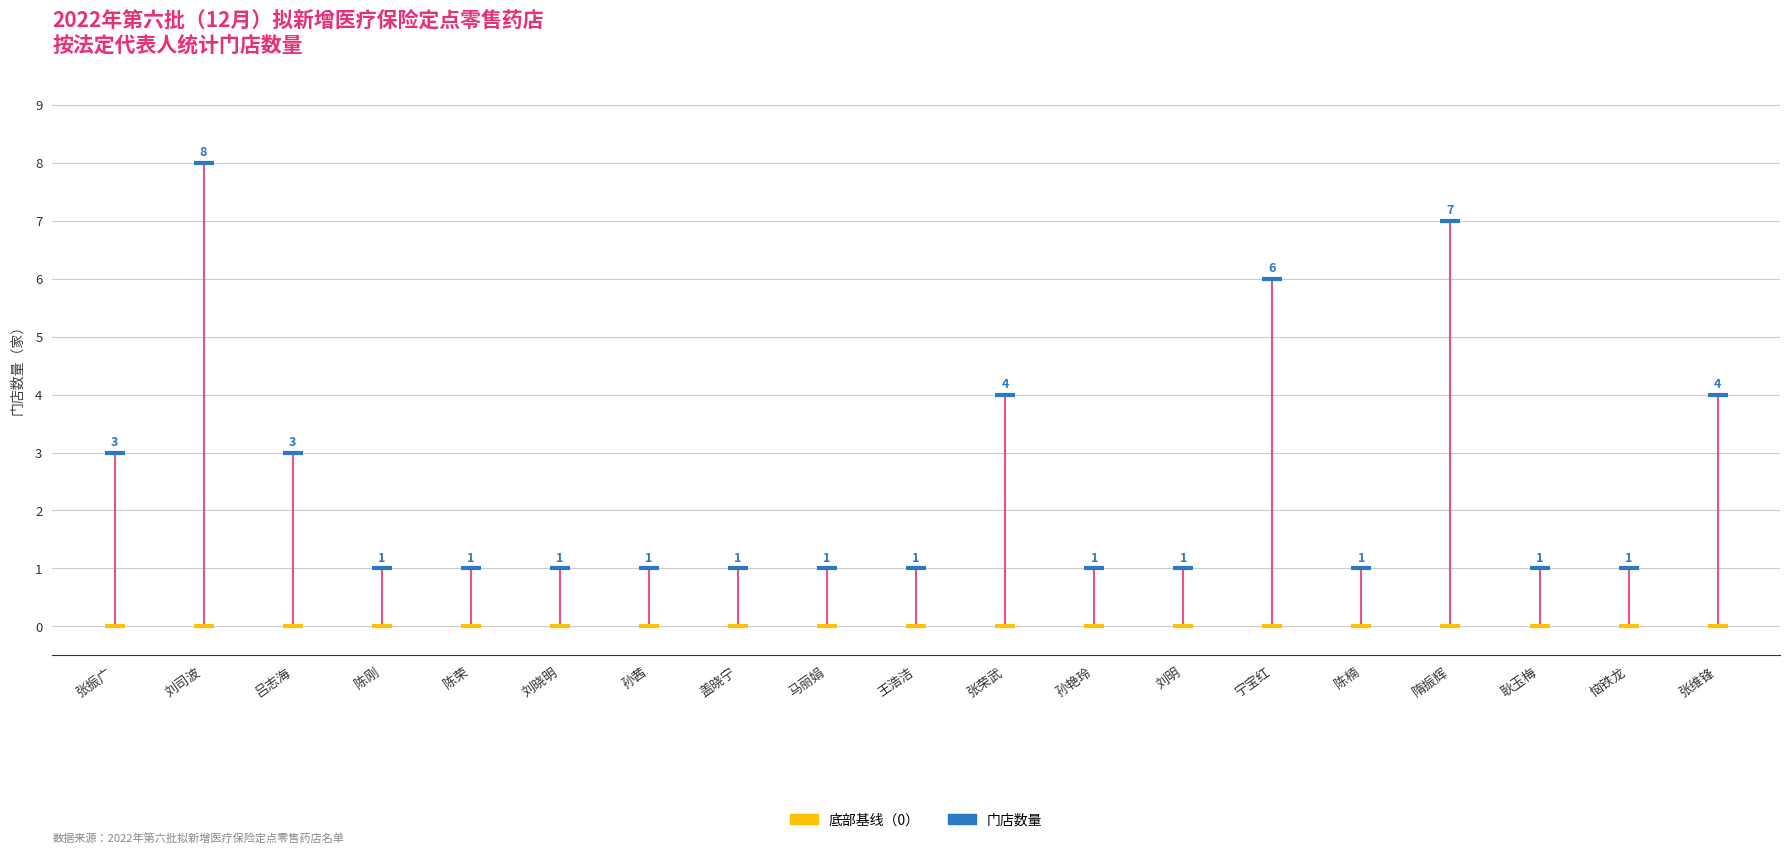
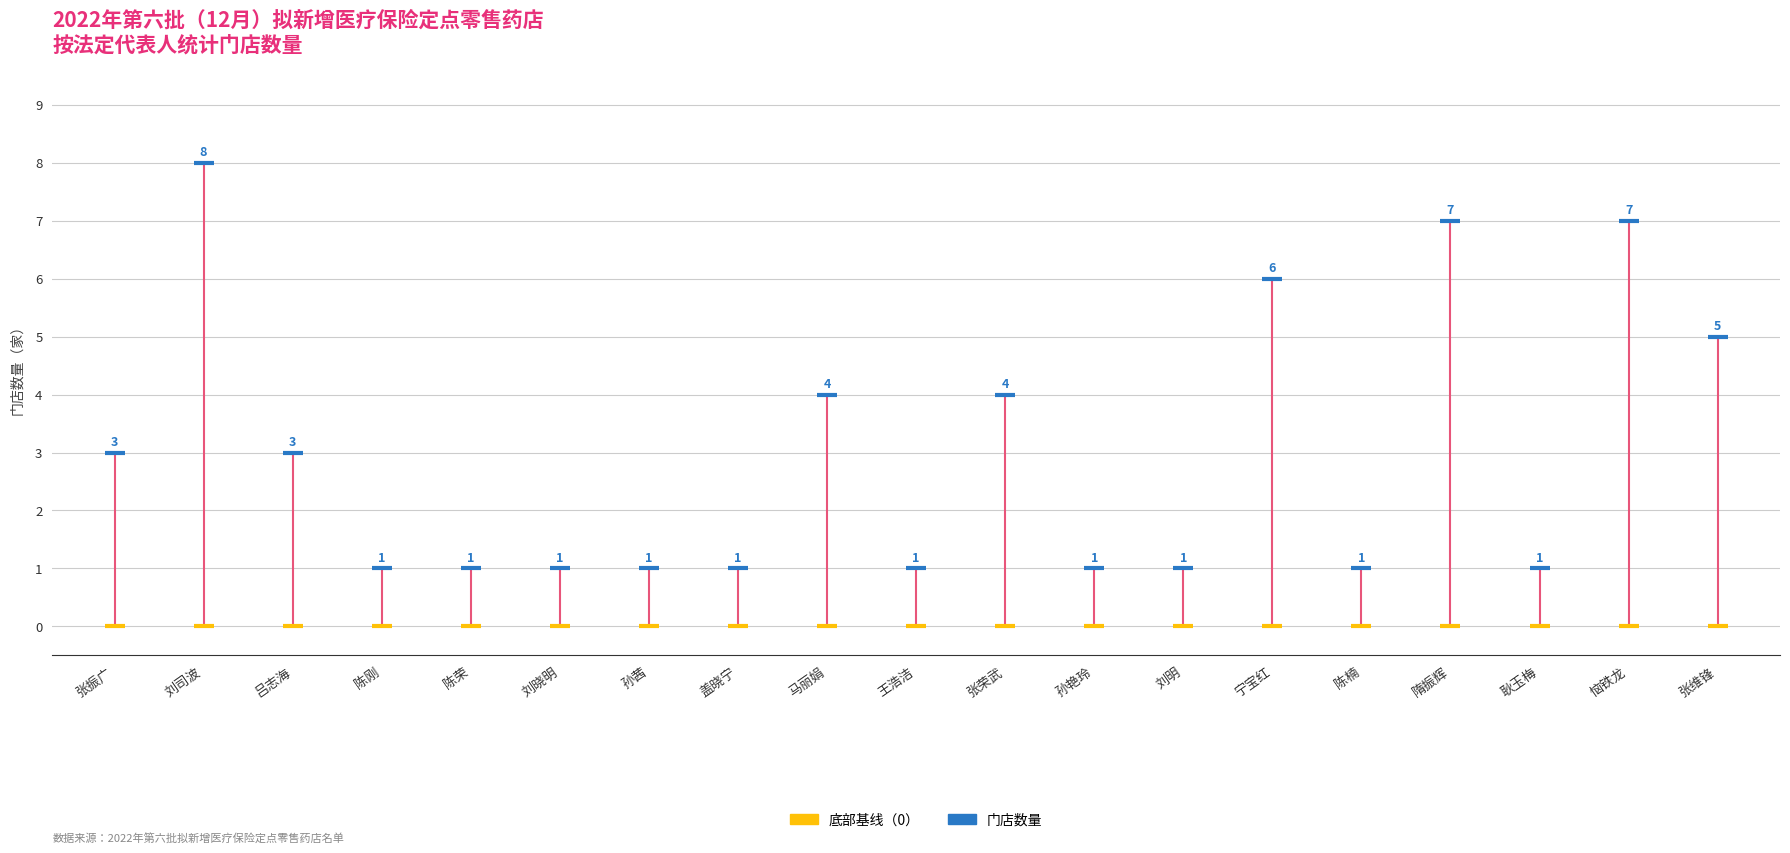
门店数量, 马丽娟: 1 -> 4
门店数量, 恼铁龙: 1 -> 7
门店数量, 张维锋: 4 -> 5
